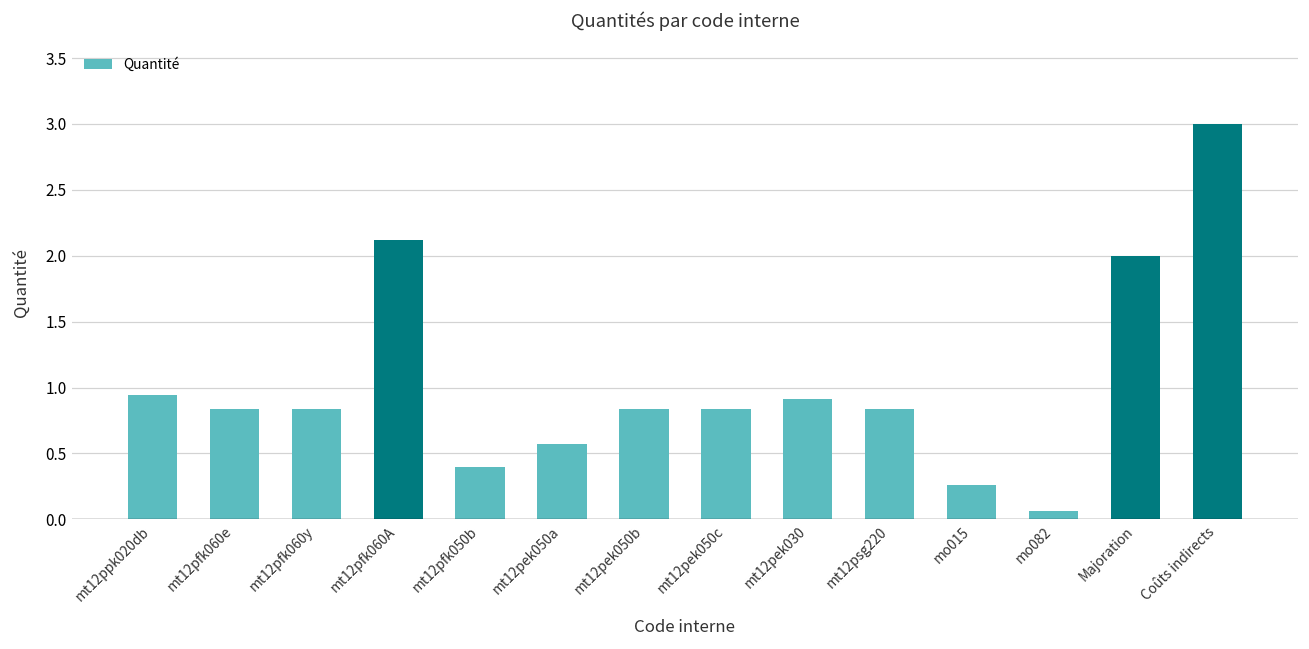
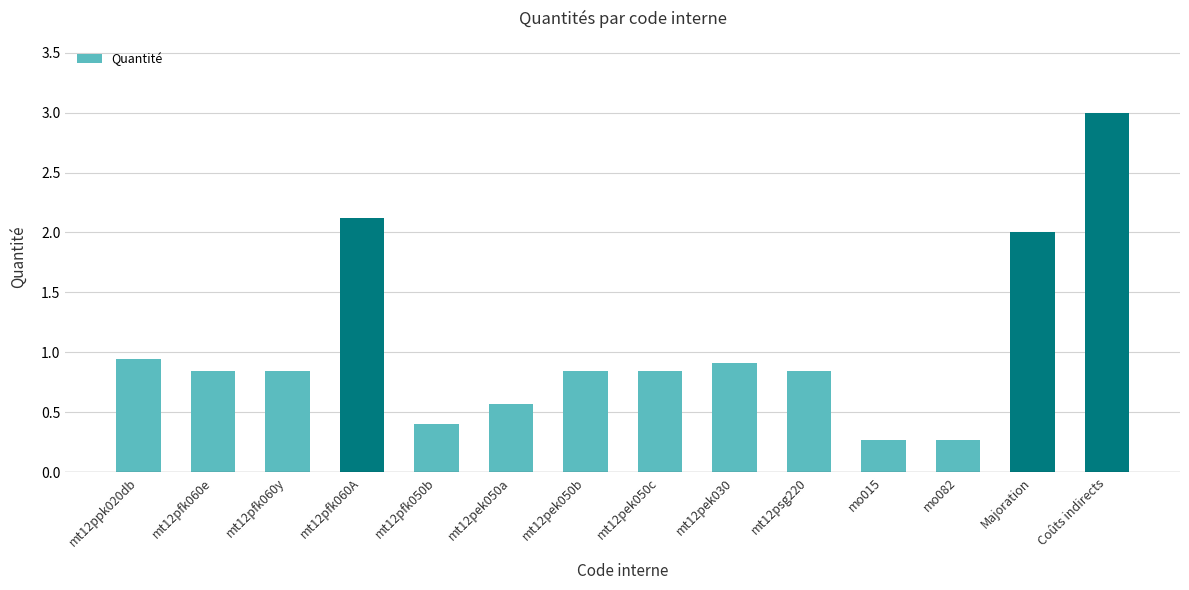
mo082: 0.06 -> 0.26
